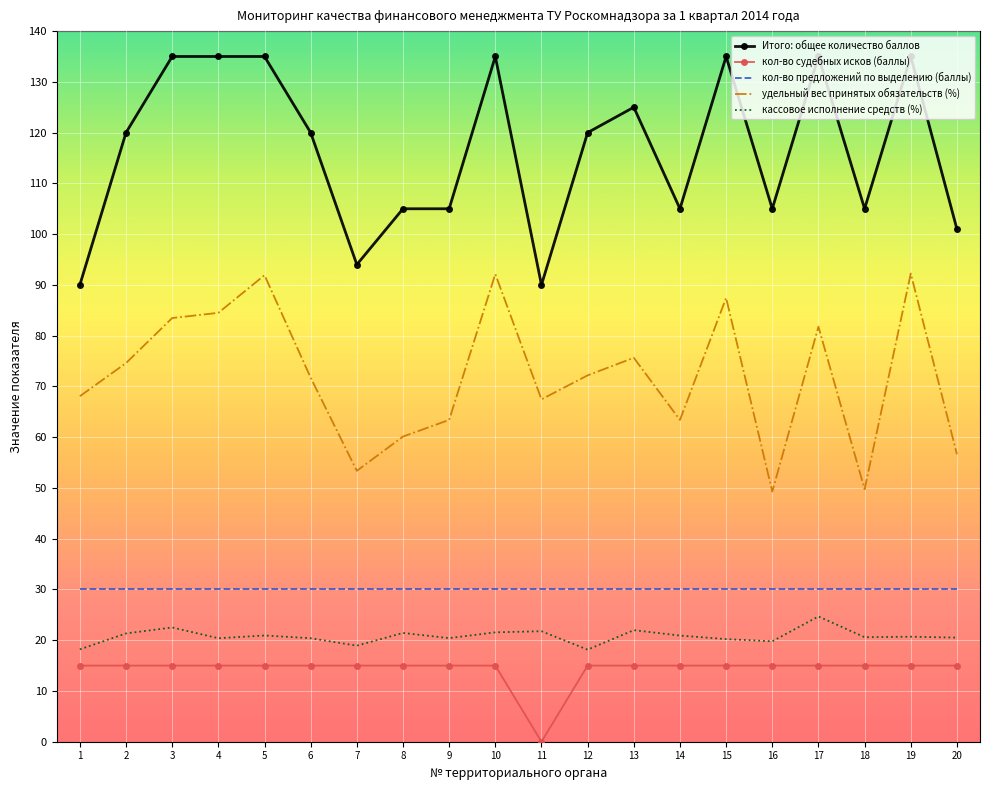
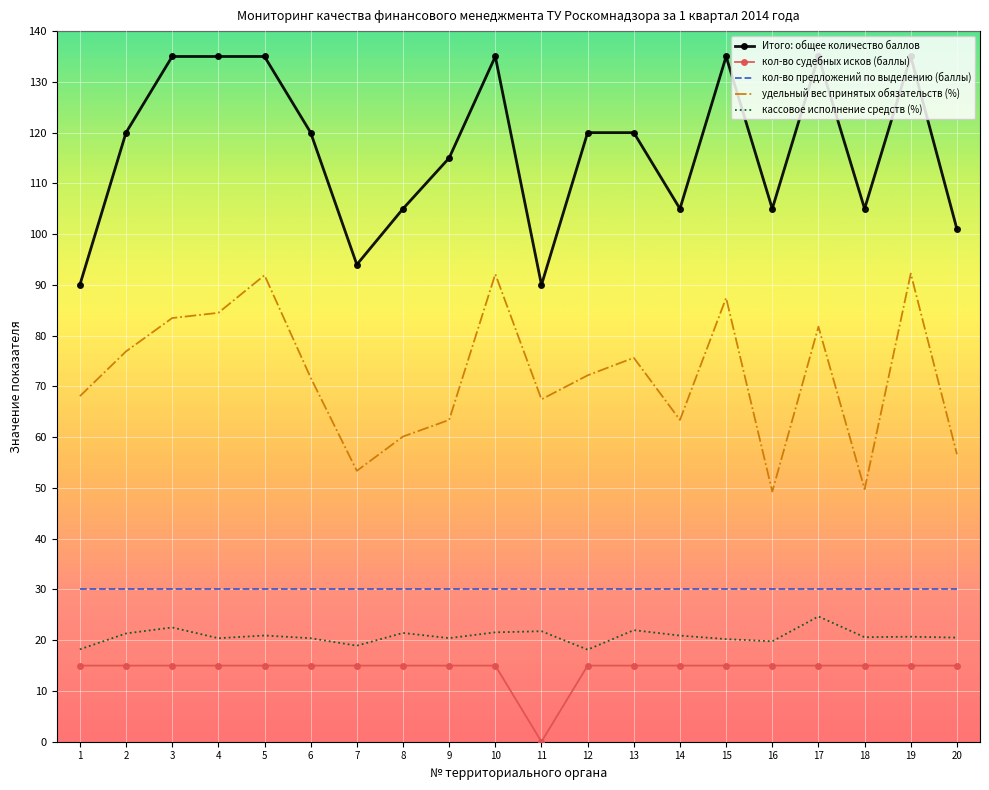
удельный вес принятых обязательств (%), 2: 75 -> 77
Итого: общее количество баллов, 9: 105 -> 115
Итого: общее количество баллов, 13: 125 -> 120
